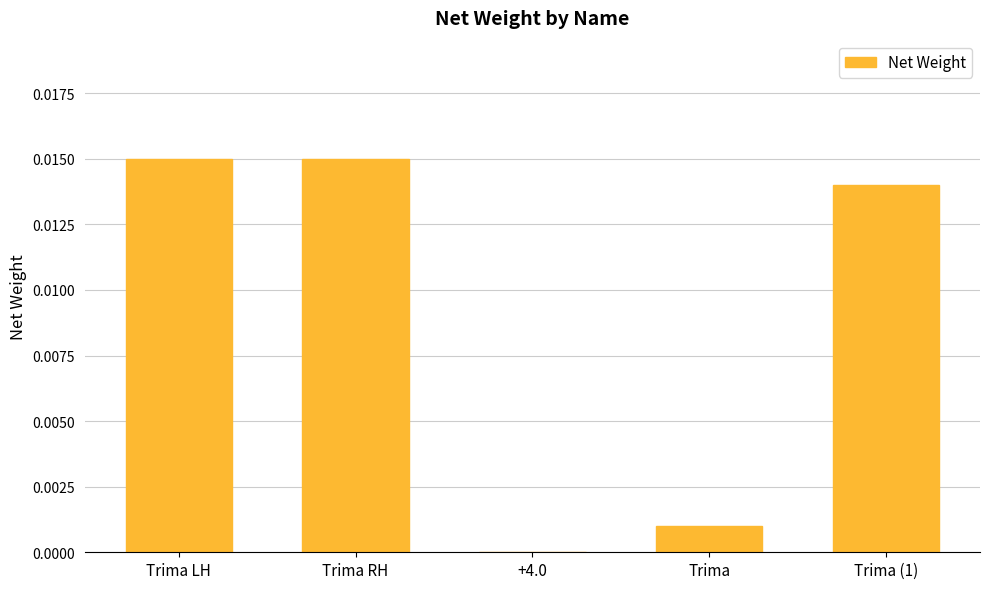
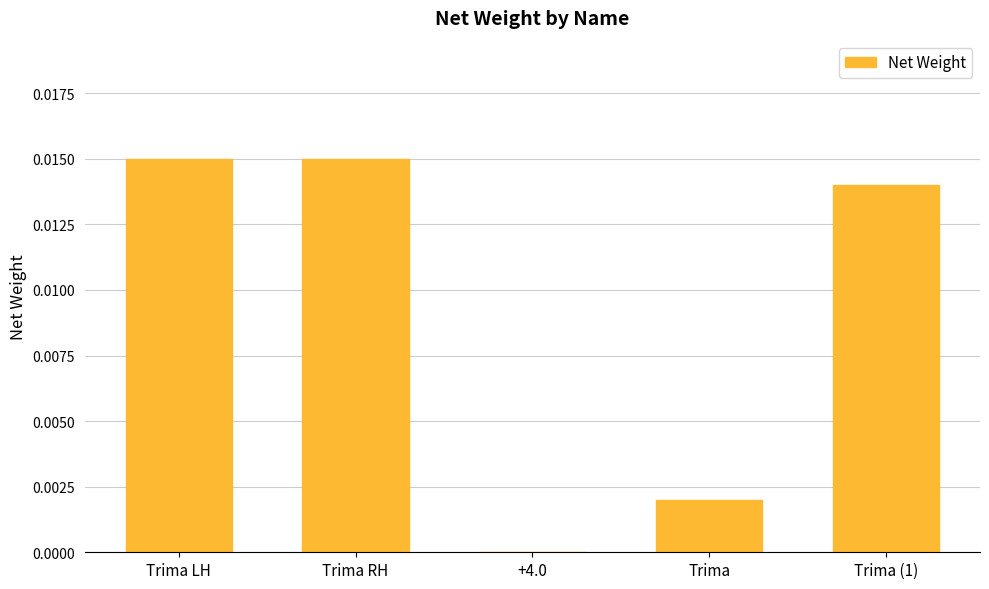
Trima: 0.001 -> 0.002
